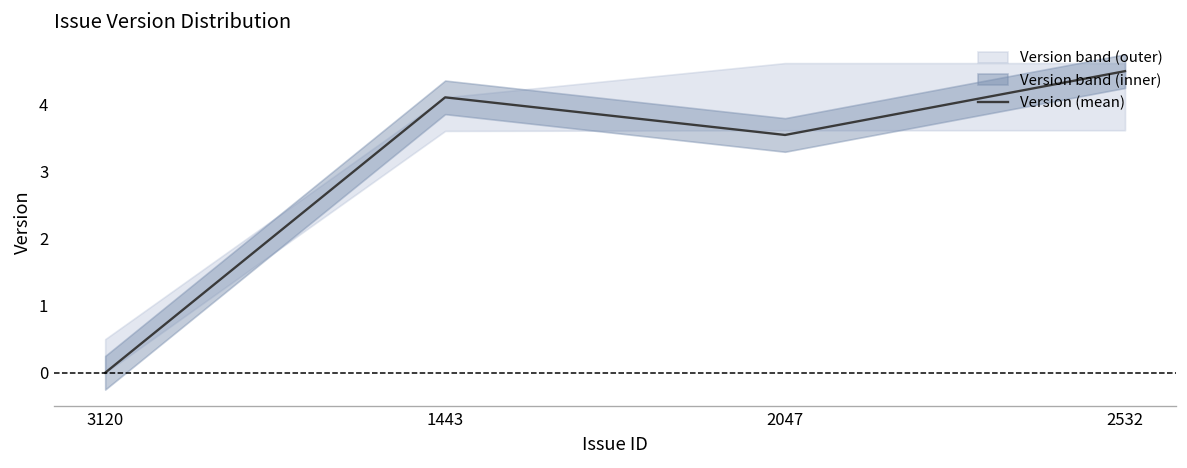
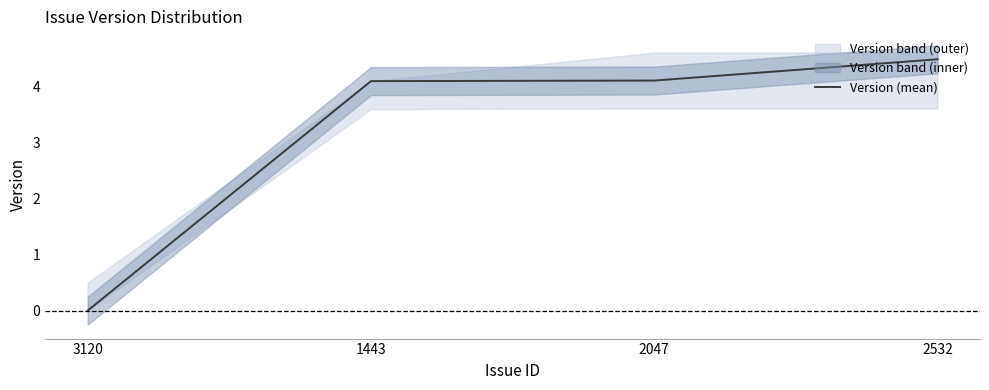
Version (mean), 2047: 3.5 -> 4.1
